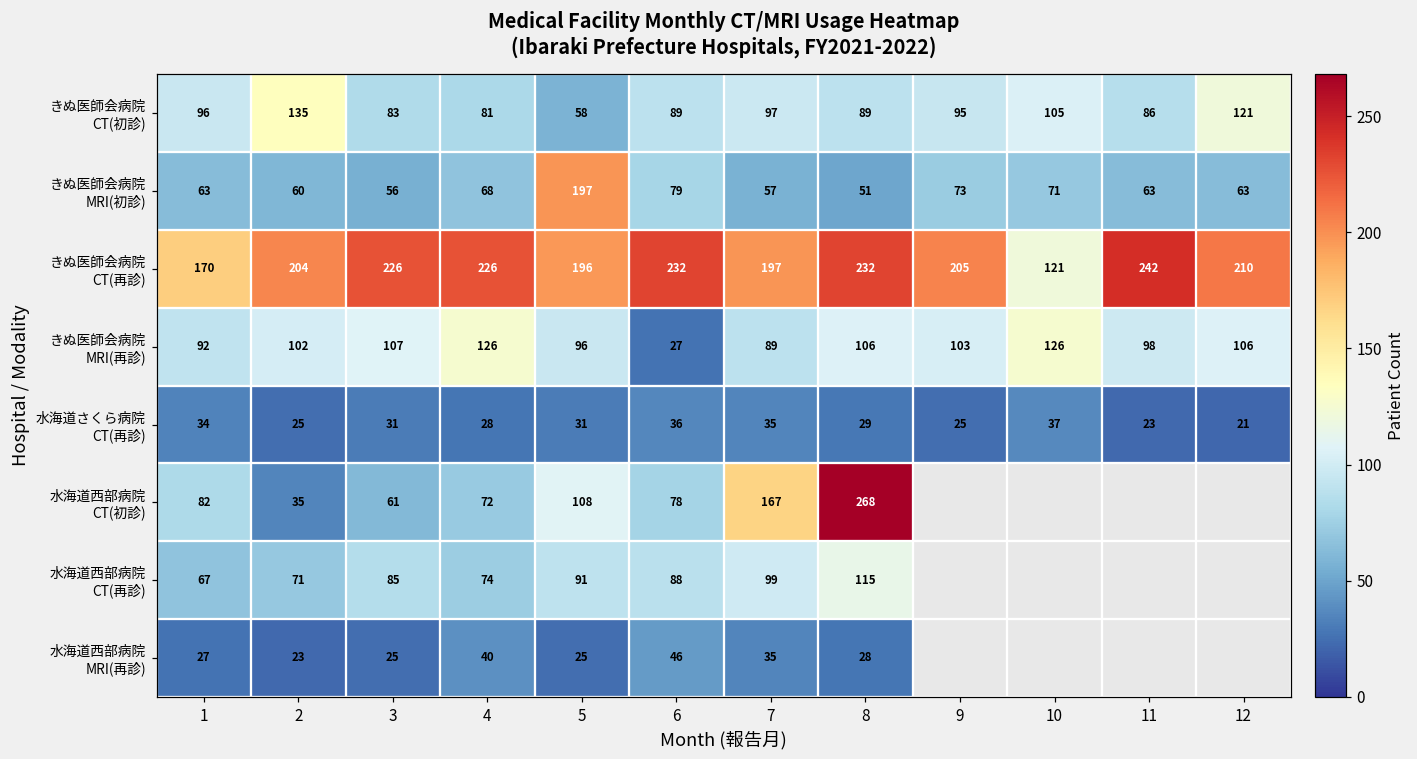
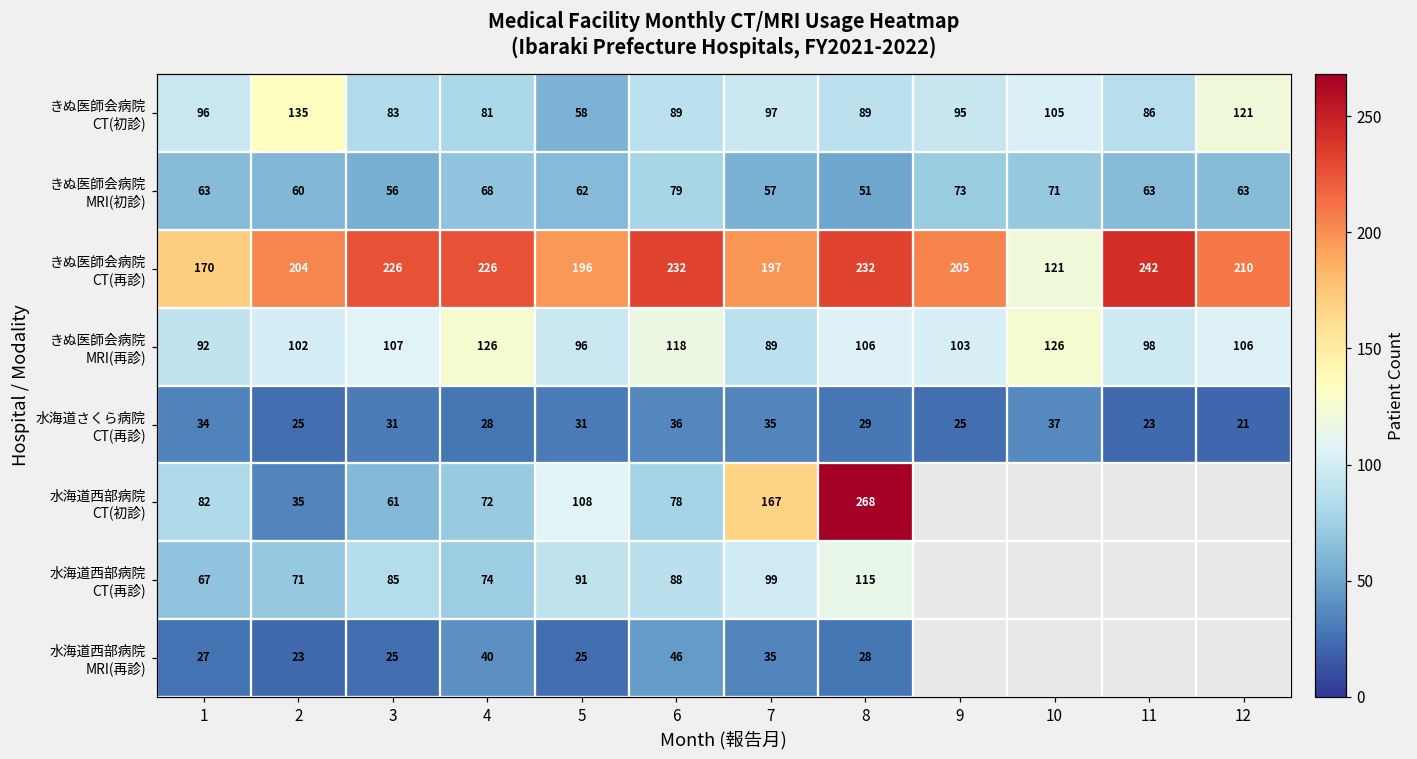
きぬ医師会病院 MRI(初診), 5: 197 -> 62
きぬ医師会病院 MRI(再診), 6: 27 -> 118
